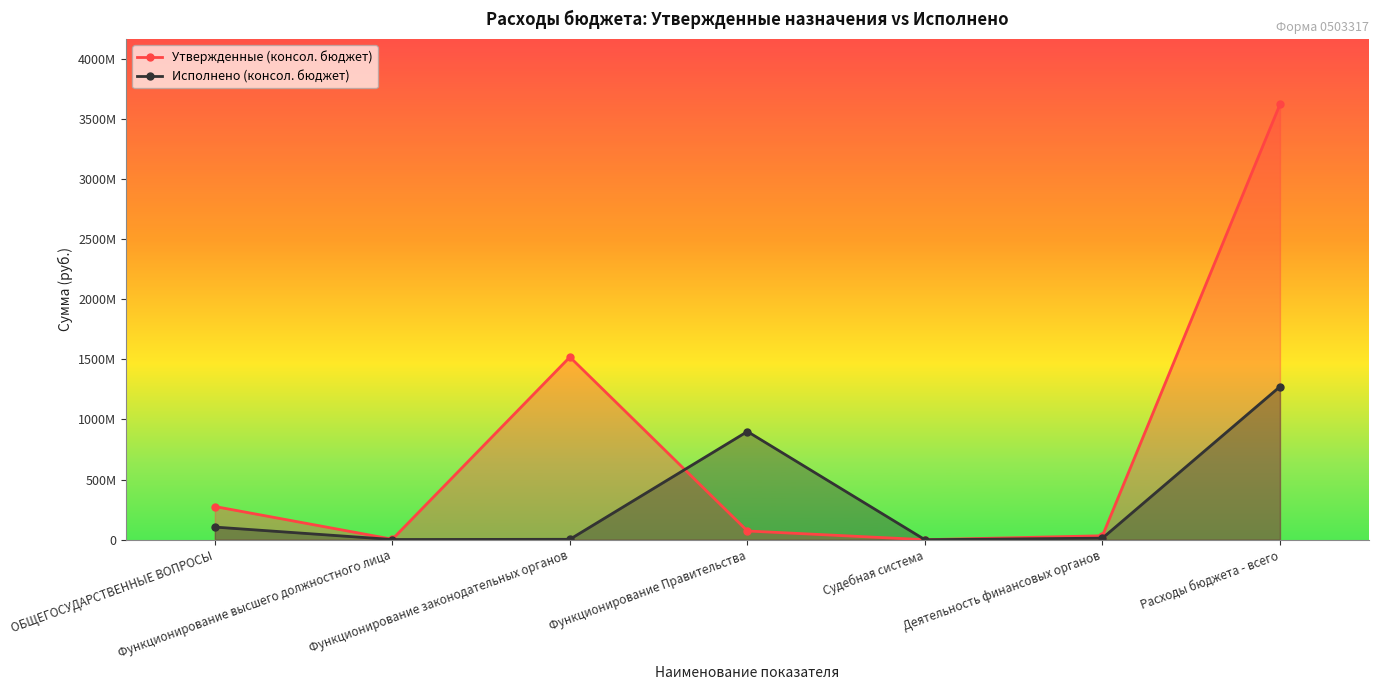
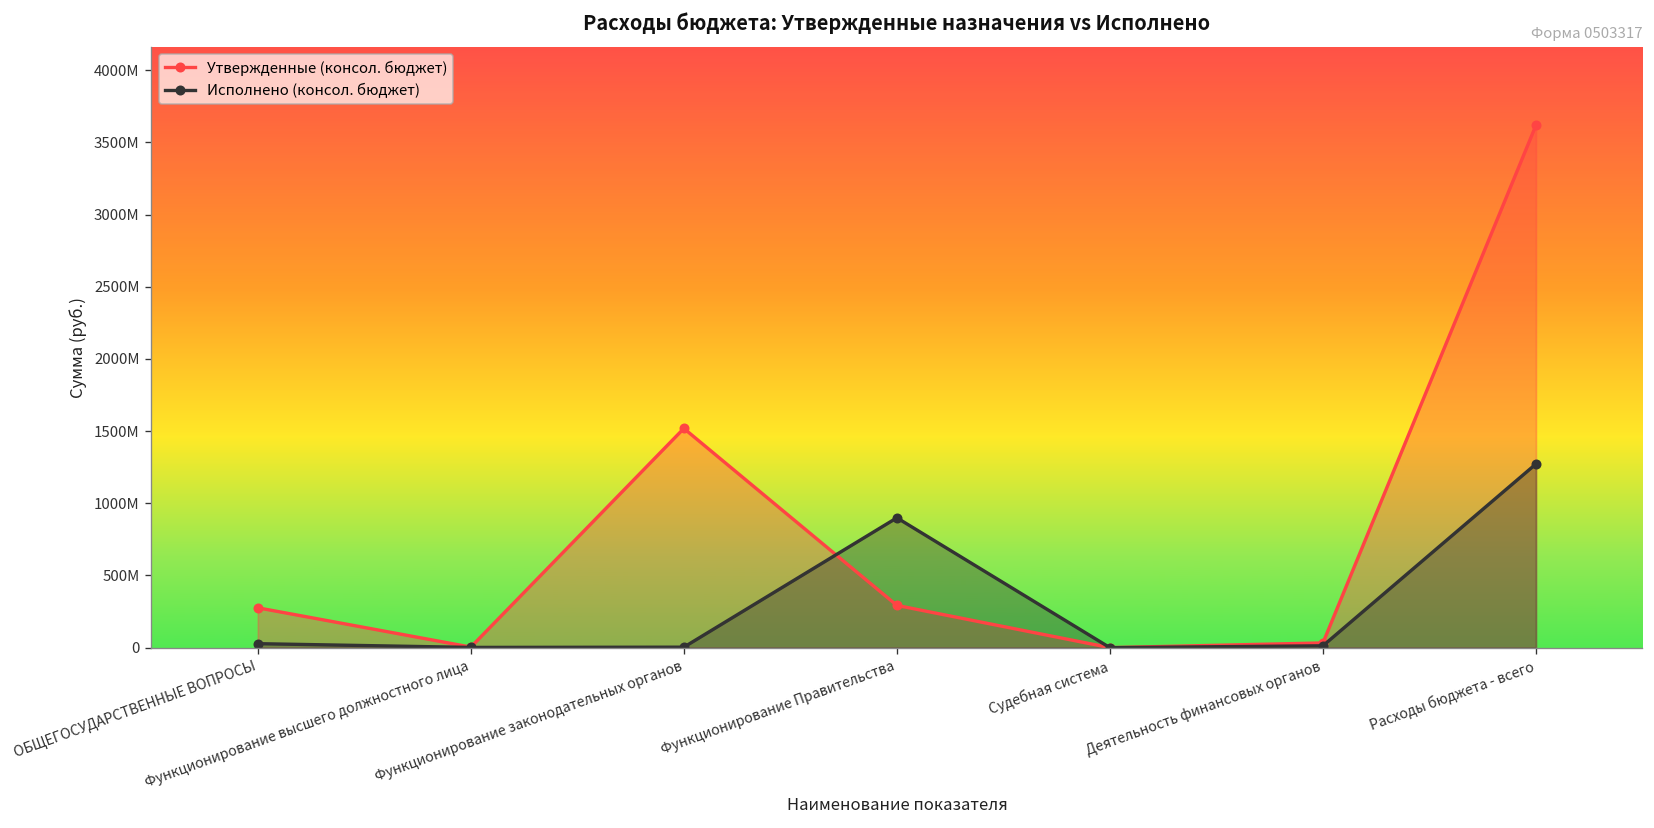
Исполнено (консол. бюджет), ОБЩЕГОСУДАРСТВЕННЫЕ ВОПРОСЫ: 110000000 -> 30000000
Утвержденные (консол. бюджет), Функционирование Правительства: 70000000 -> 290000000
